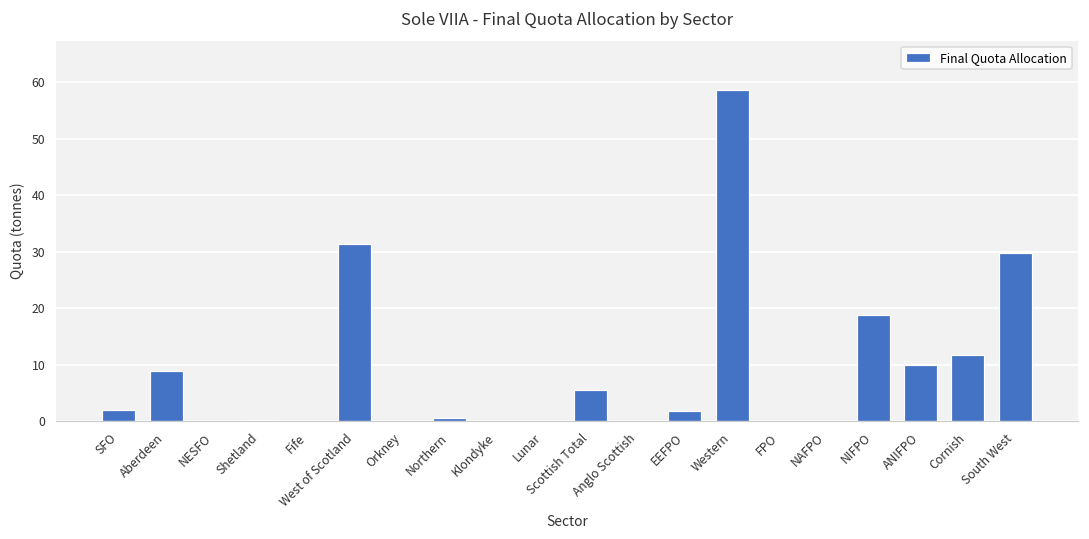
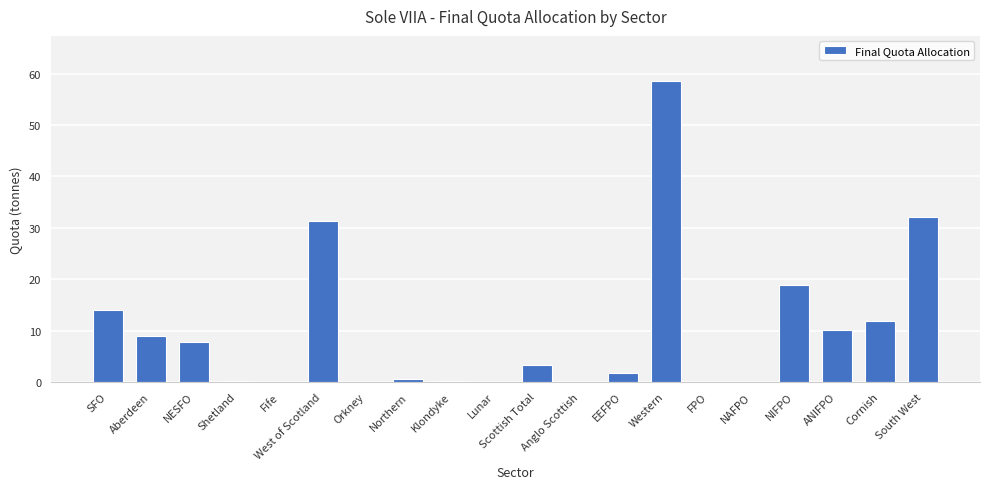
SFO: 2 -> 14
NESFO: 0 -> 8
Scottish Total: 6 -> 3
South West: 30 -> 32
